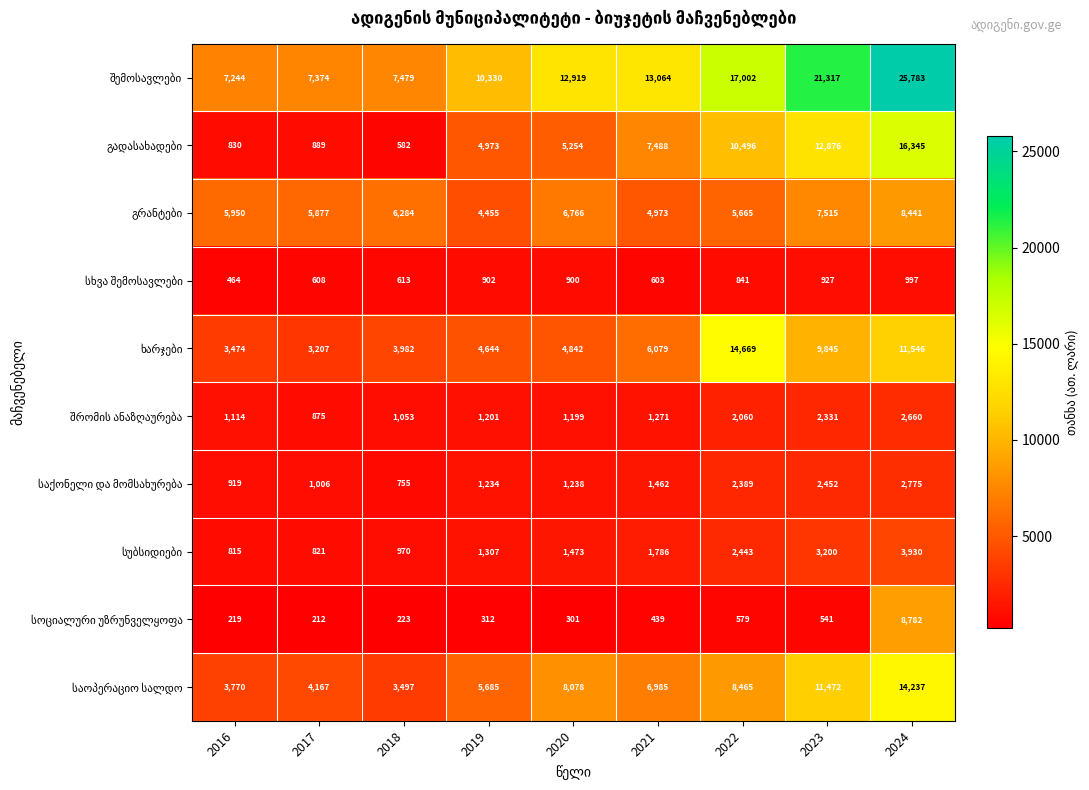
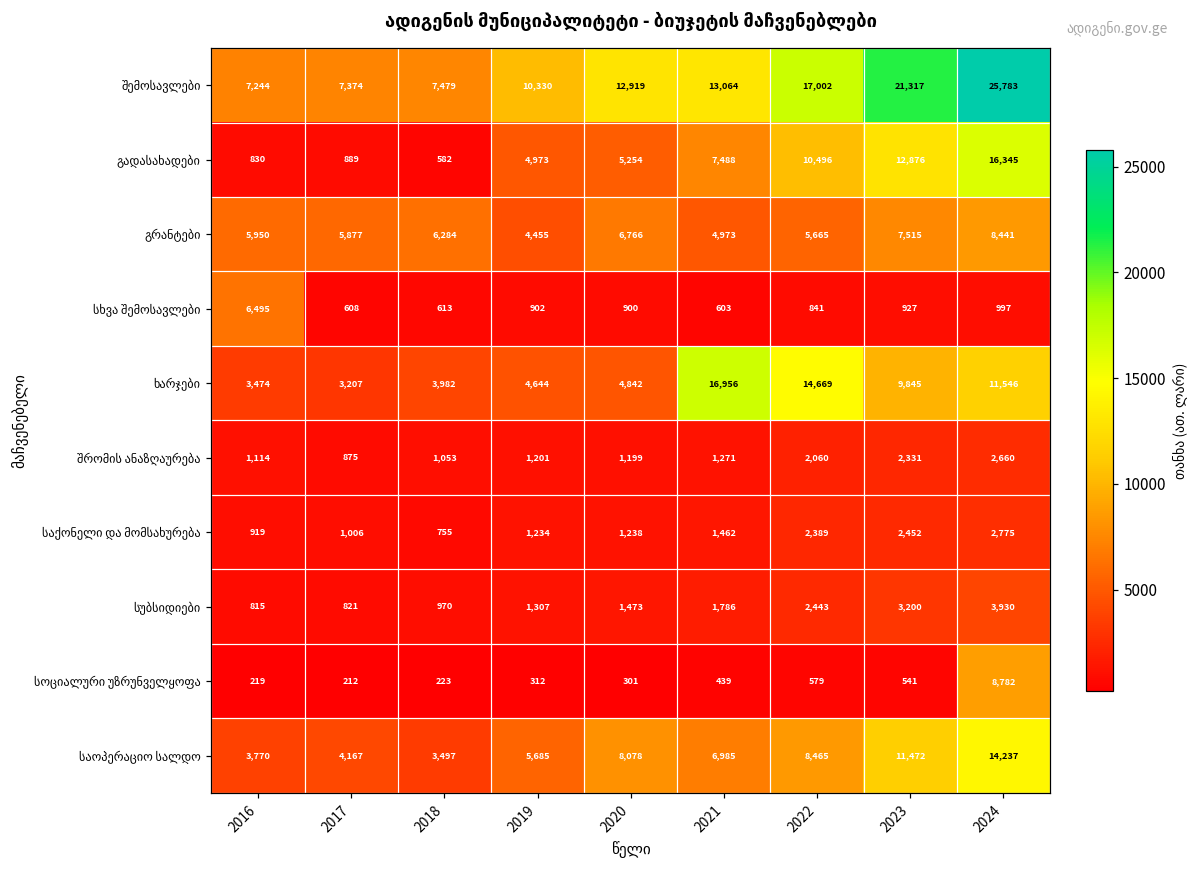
სხვა შემოსავლები, 2016: 464 -> 6,495
ხარჯები, 2021: 6,079 -> 16,956
